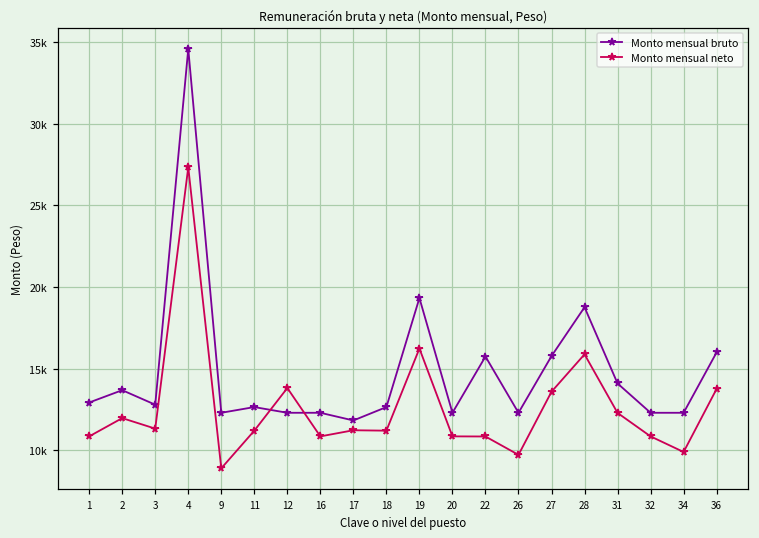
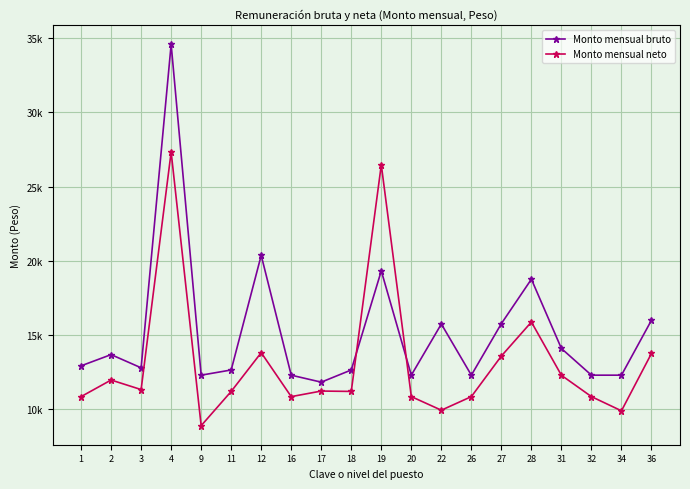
Monto mensual bruto, 12: 12300 -> 20400
Monto mensual neto, 19: 16200 -> 26500
Monto mensual neto, 22: 10900 -> 9900
Monto mensual neto, 26: 9700 -> 10900
